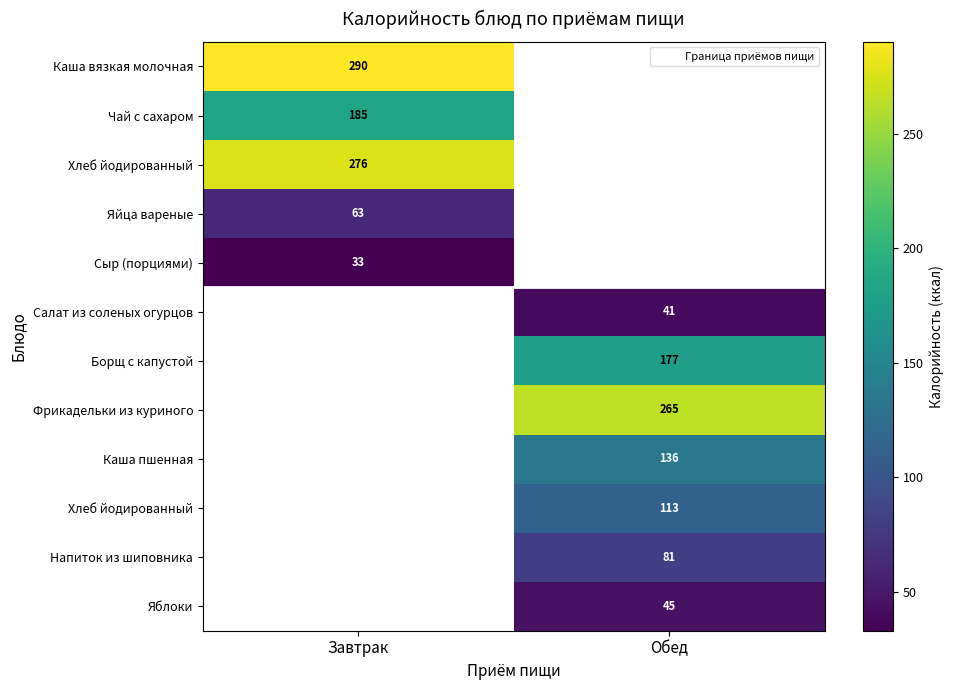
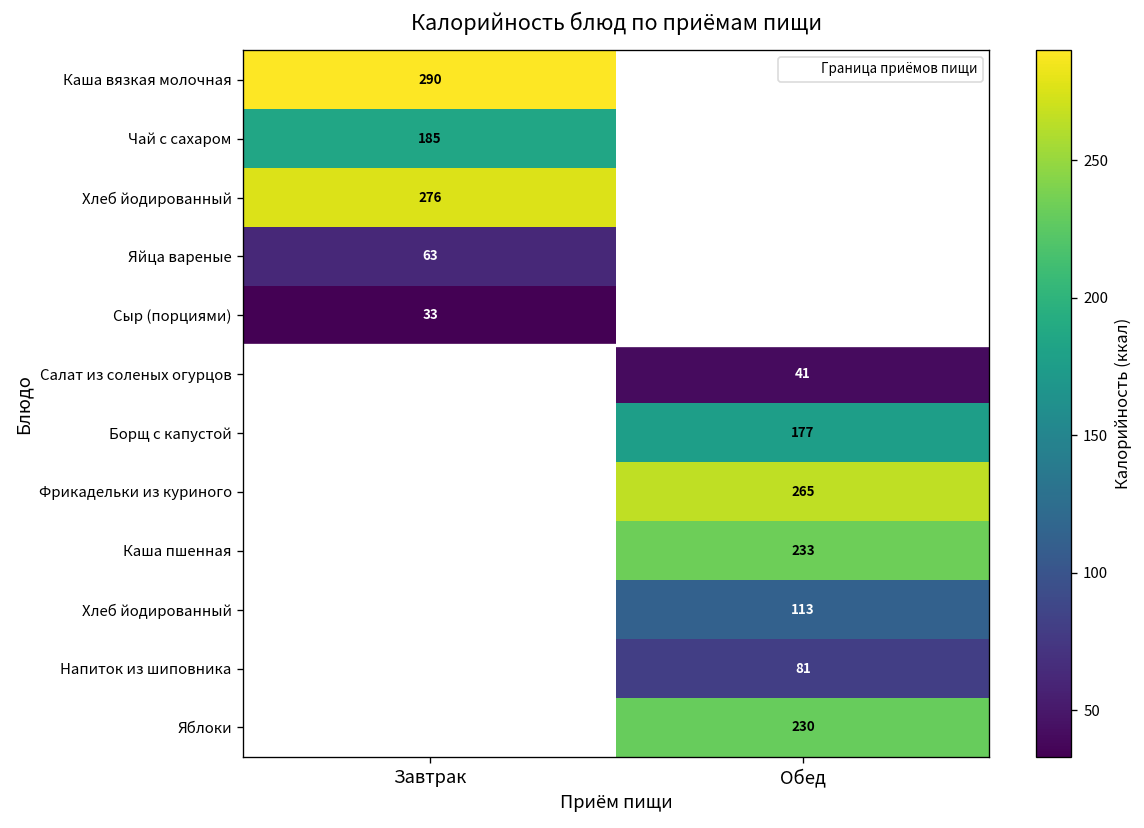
Каша пшенная, Обед: 136 -> 233
Яблоки, Обед: 45 -> 230
